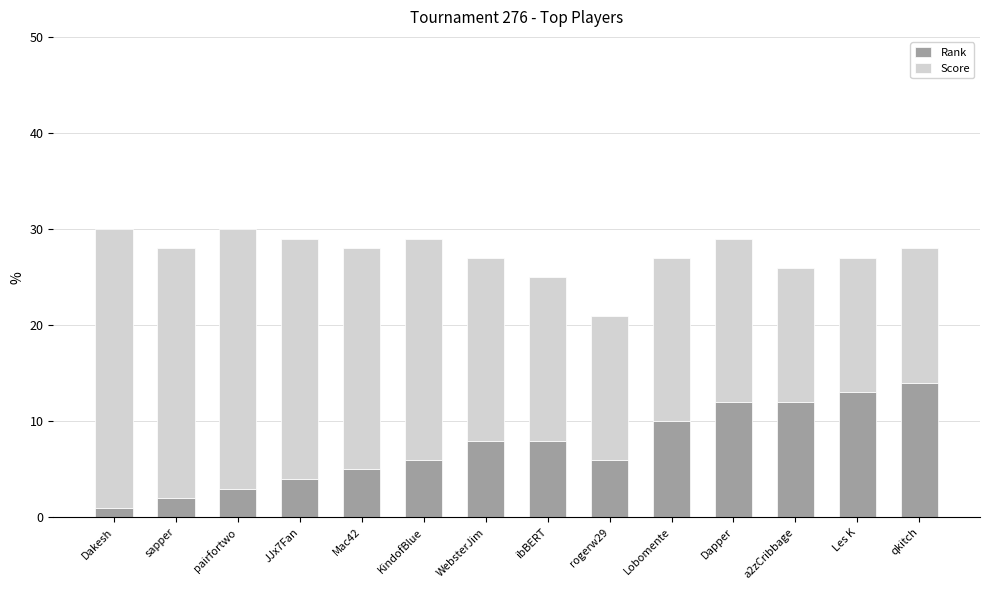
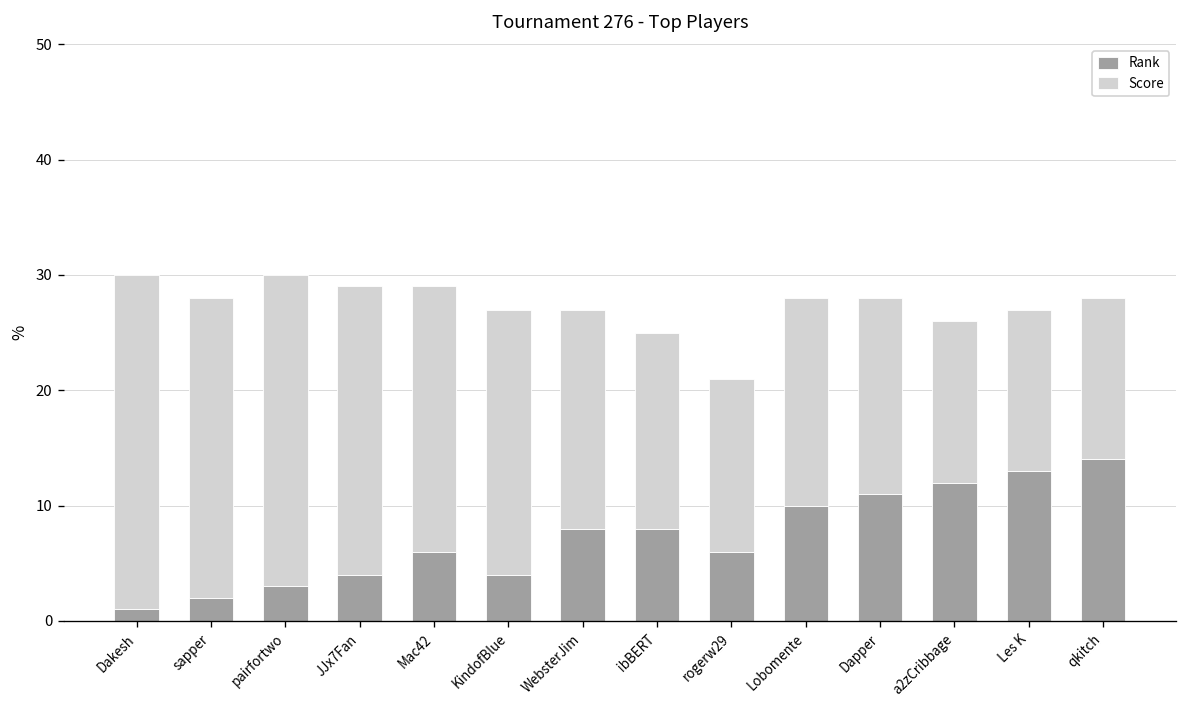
Rank, Mac42: 5 -> 6
Rank, KindofBlue: 6 -> 4
Score, Lobomente: 17 -> 18
Rank, Dapper: 12 -> 11
